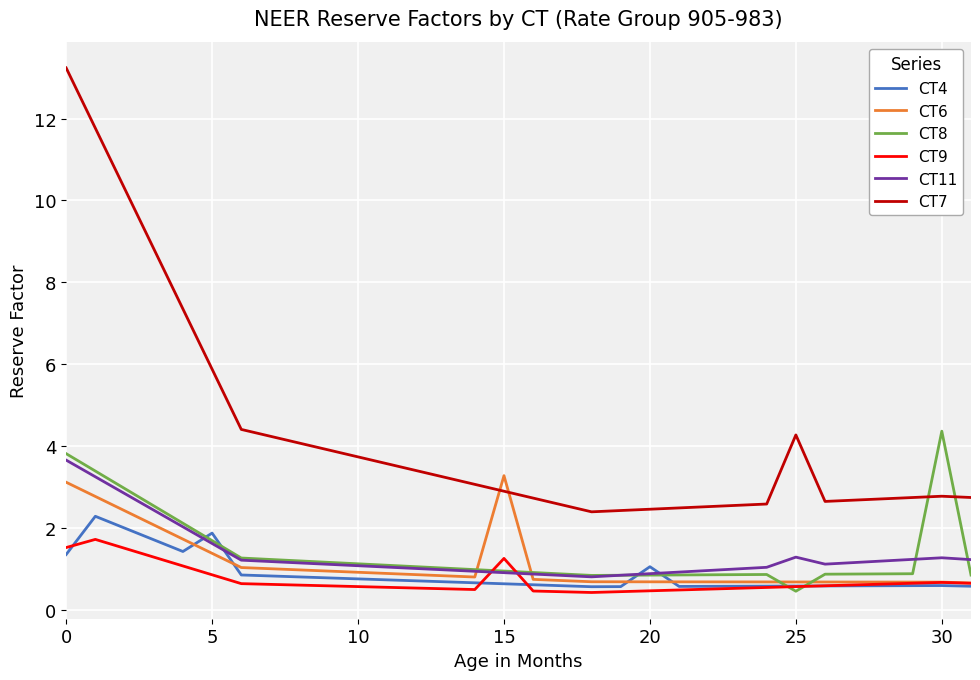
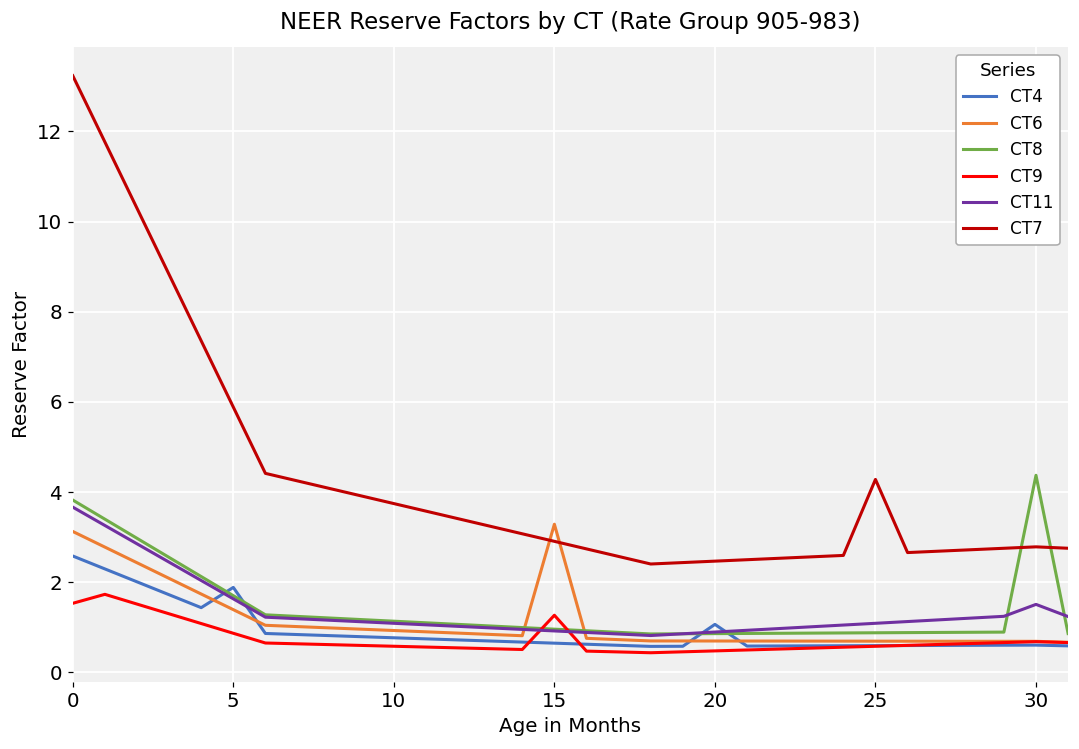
CT4, 0: 1.4 -> 2.6
CT8, 25: 0.5 -> 0.9
CT11, 25: 1.3 -> 1.1
CT11, 30: 1.3 -> 1.5
